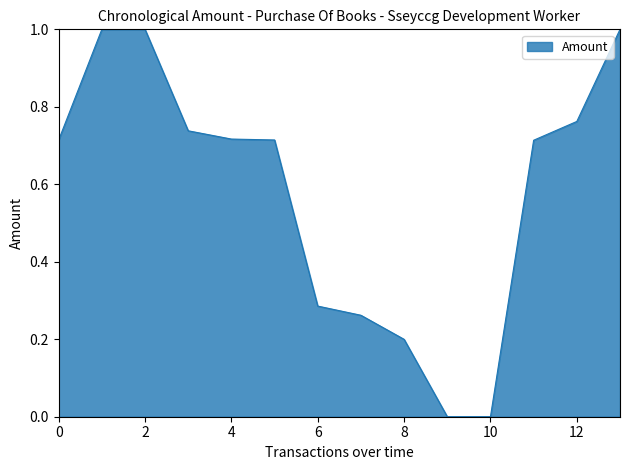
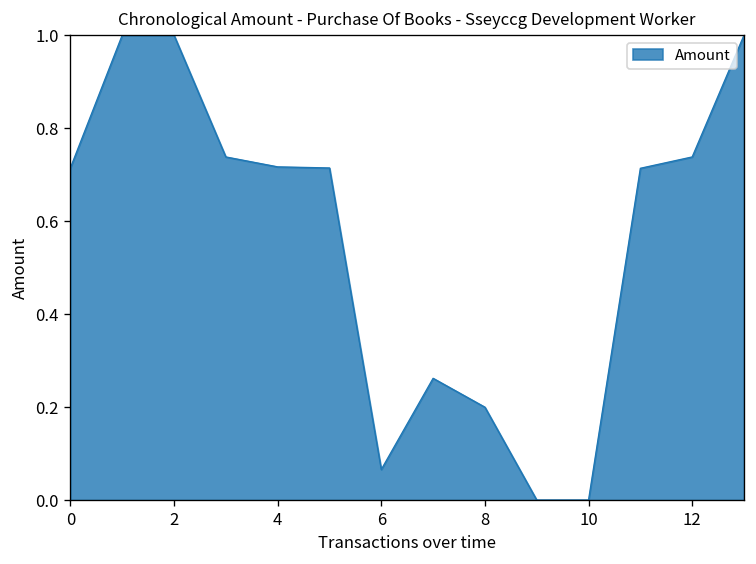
6: 0.29 -> 0.07
12: 0.76 -> 0.74
